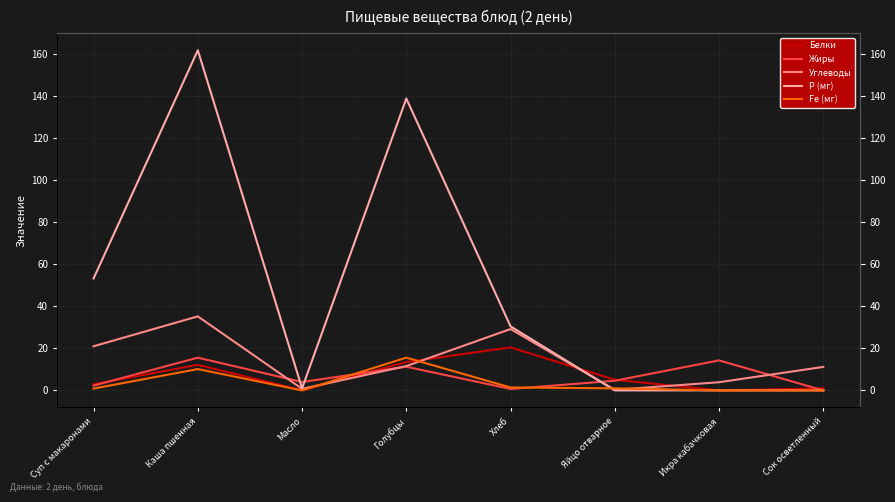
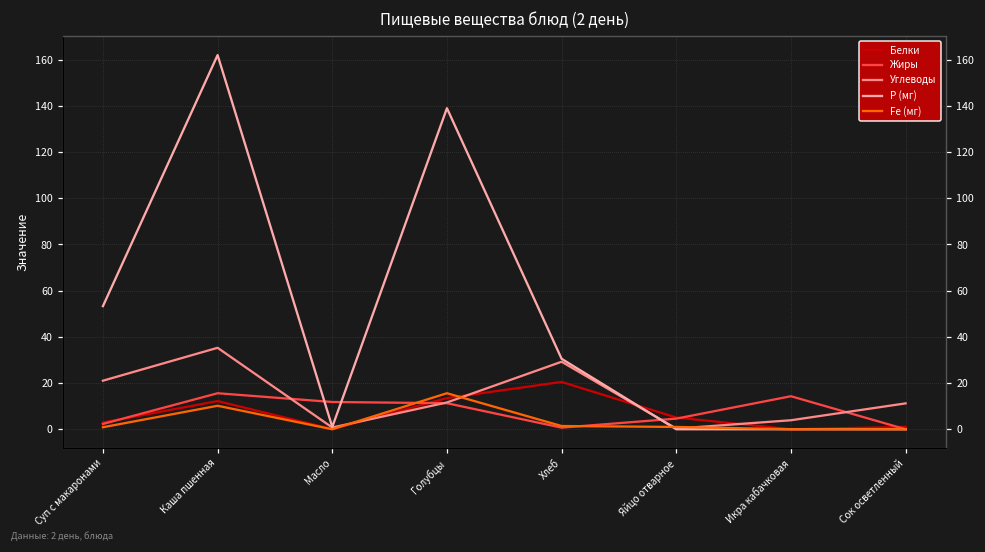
Жиры, Масло: 4 -> 12
